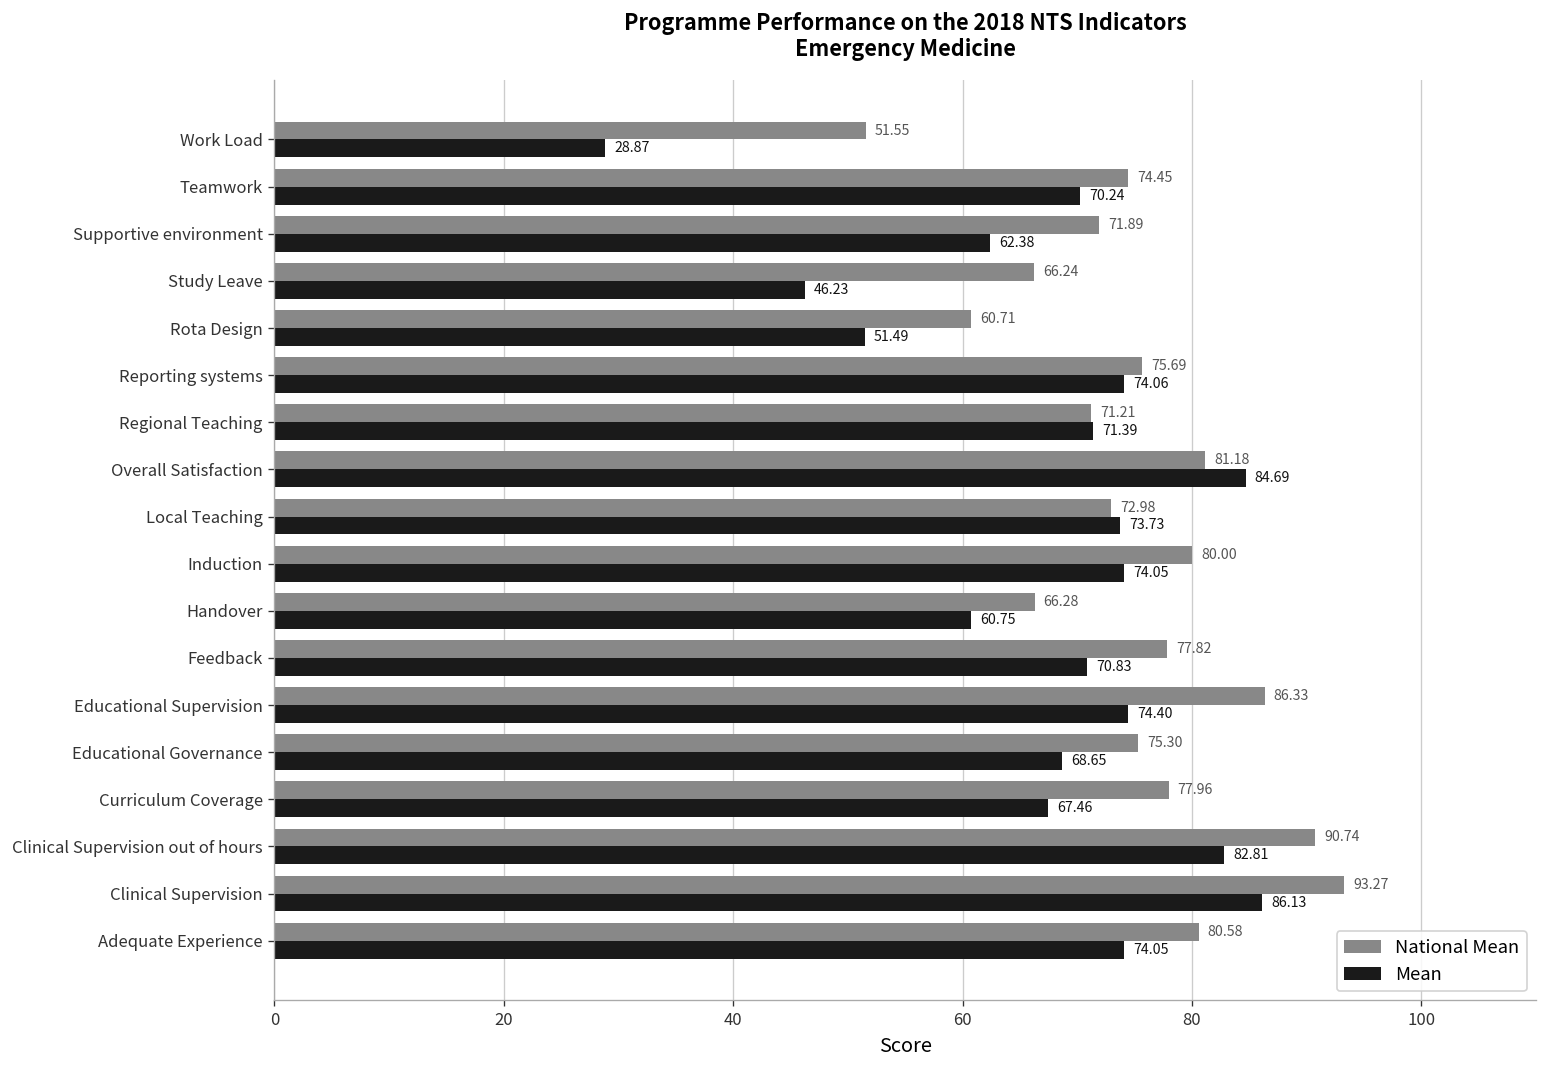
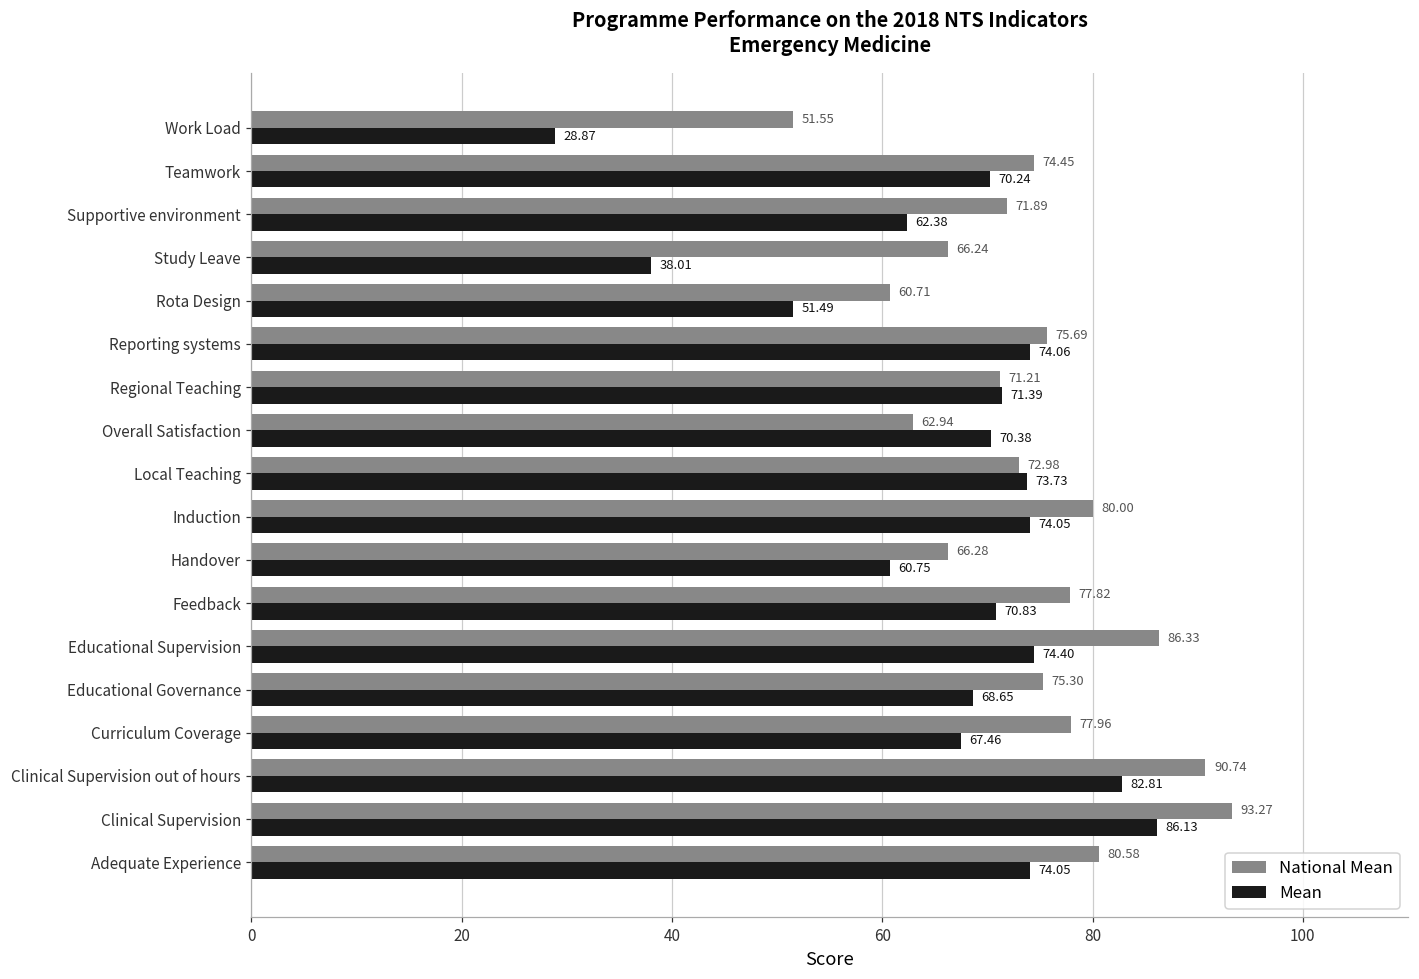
Mean, Study Leave: 46.23 -> 38.01
National Mean, Overall Satisfaction: 81.18 -> 62.94
Mean, Overall Satisfaction: 84.69 -> 70.38
